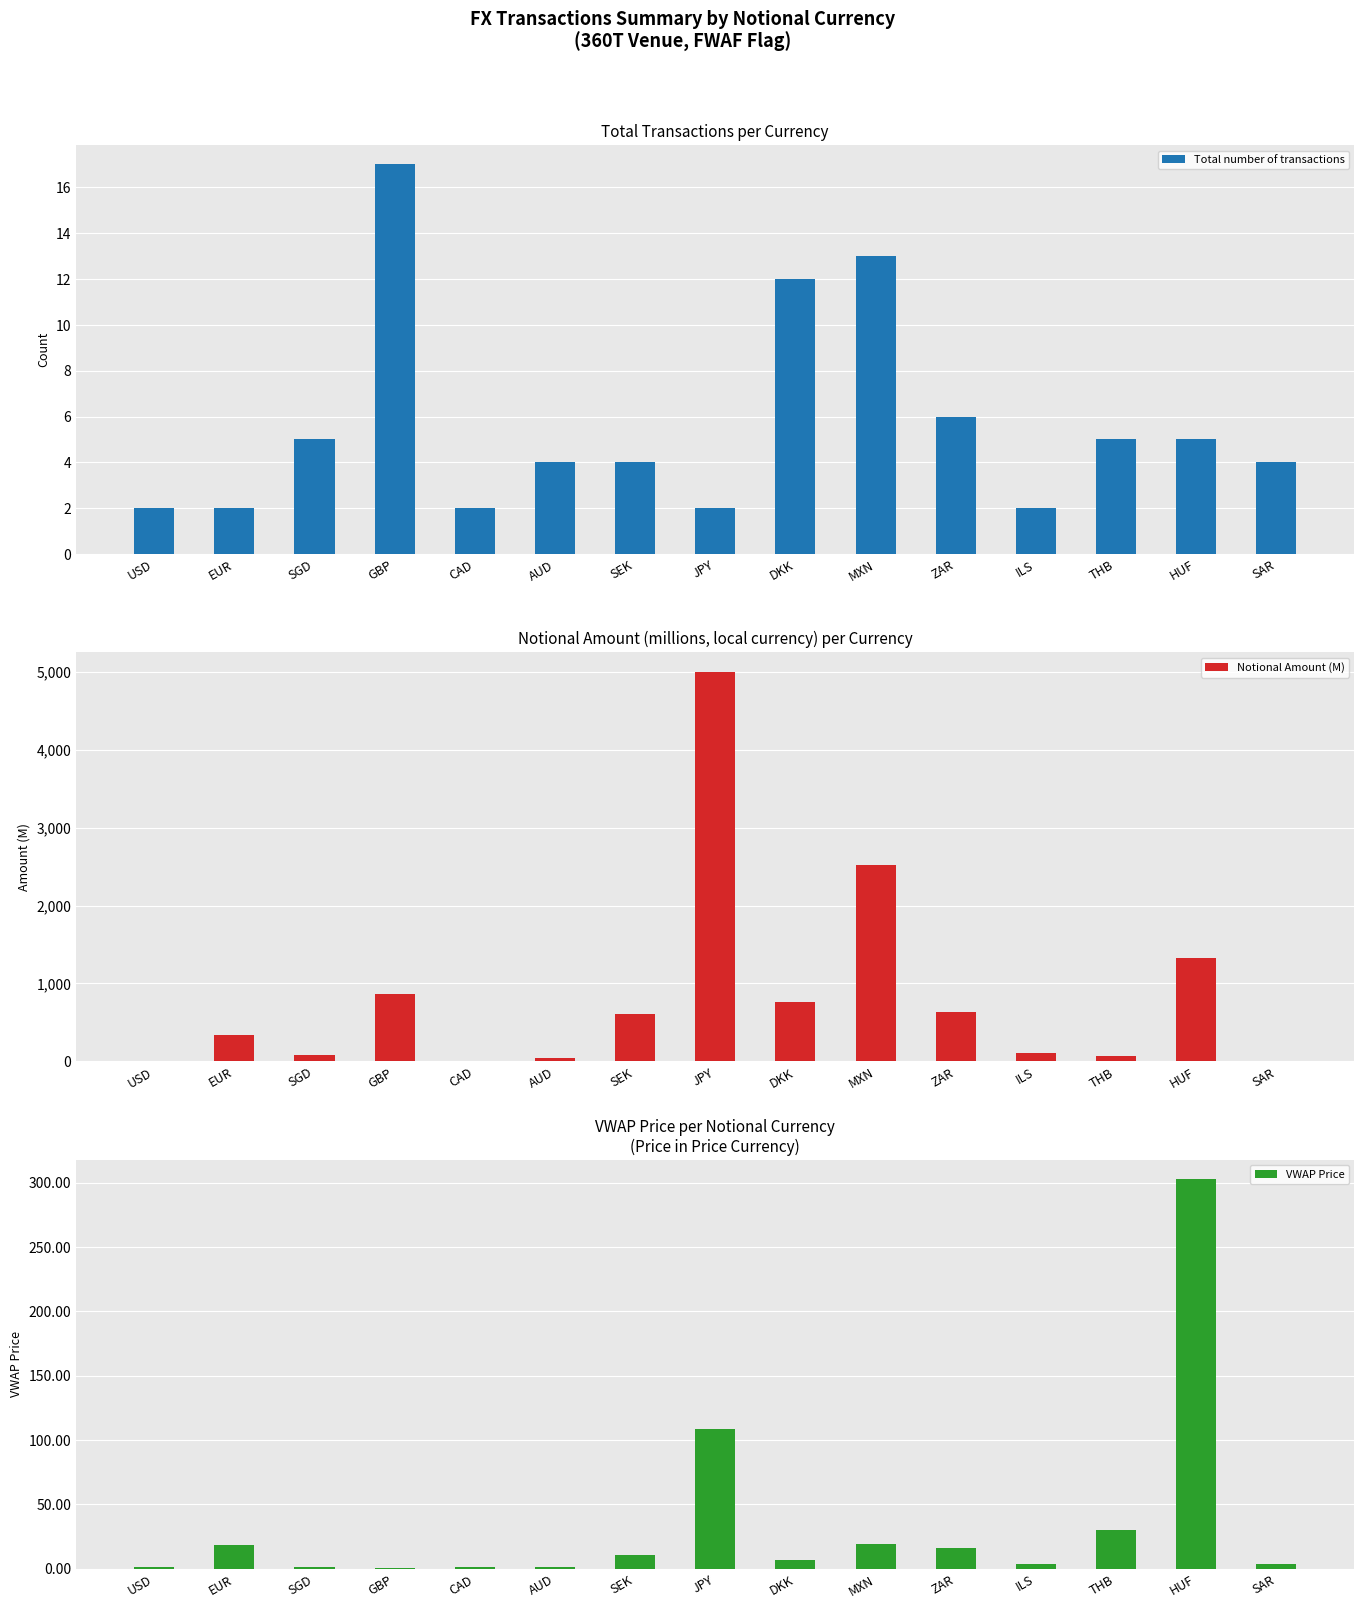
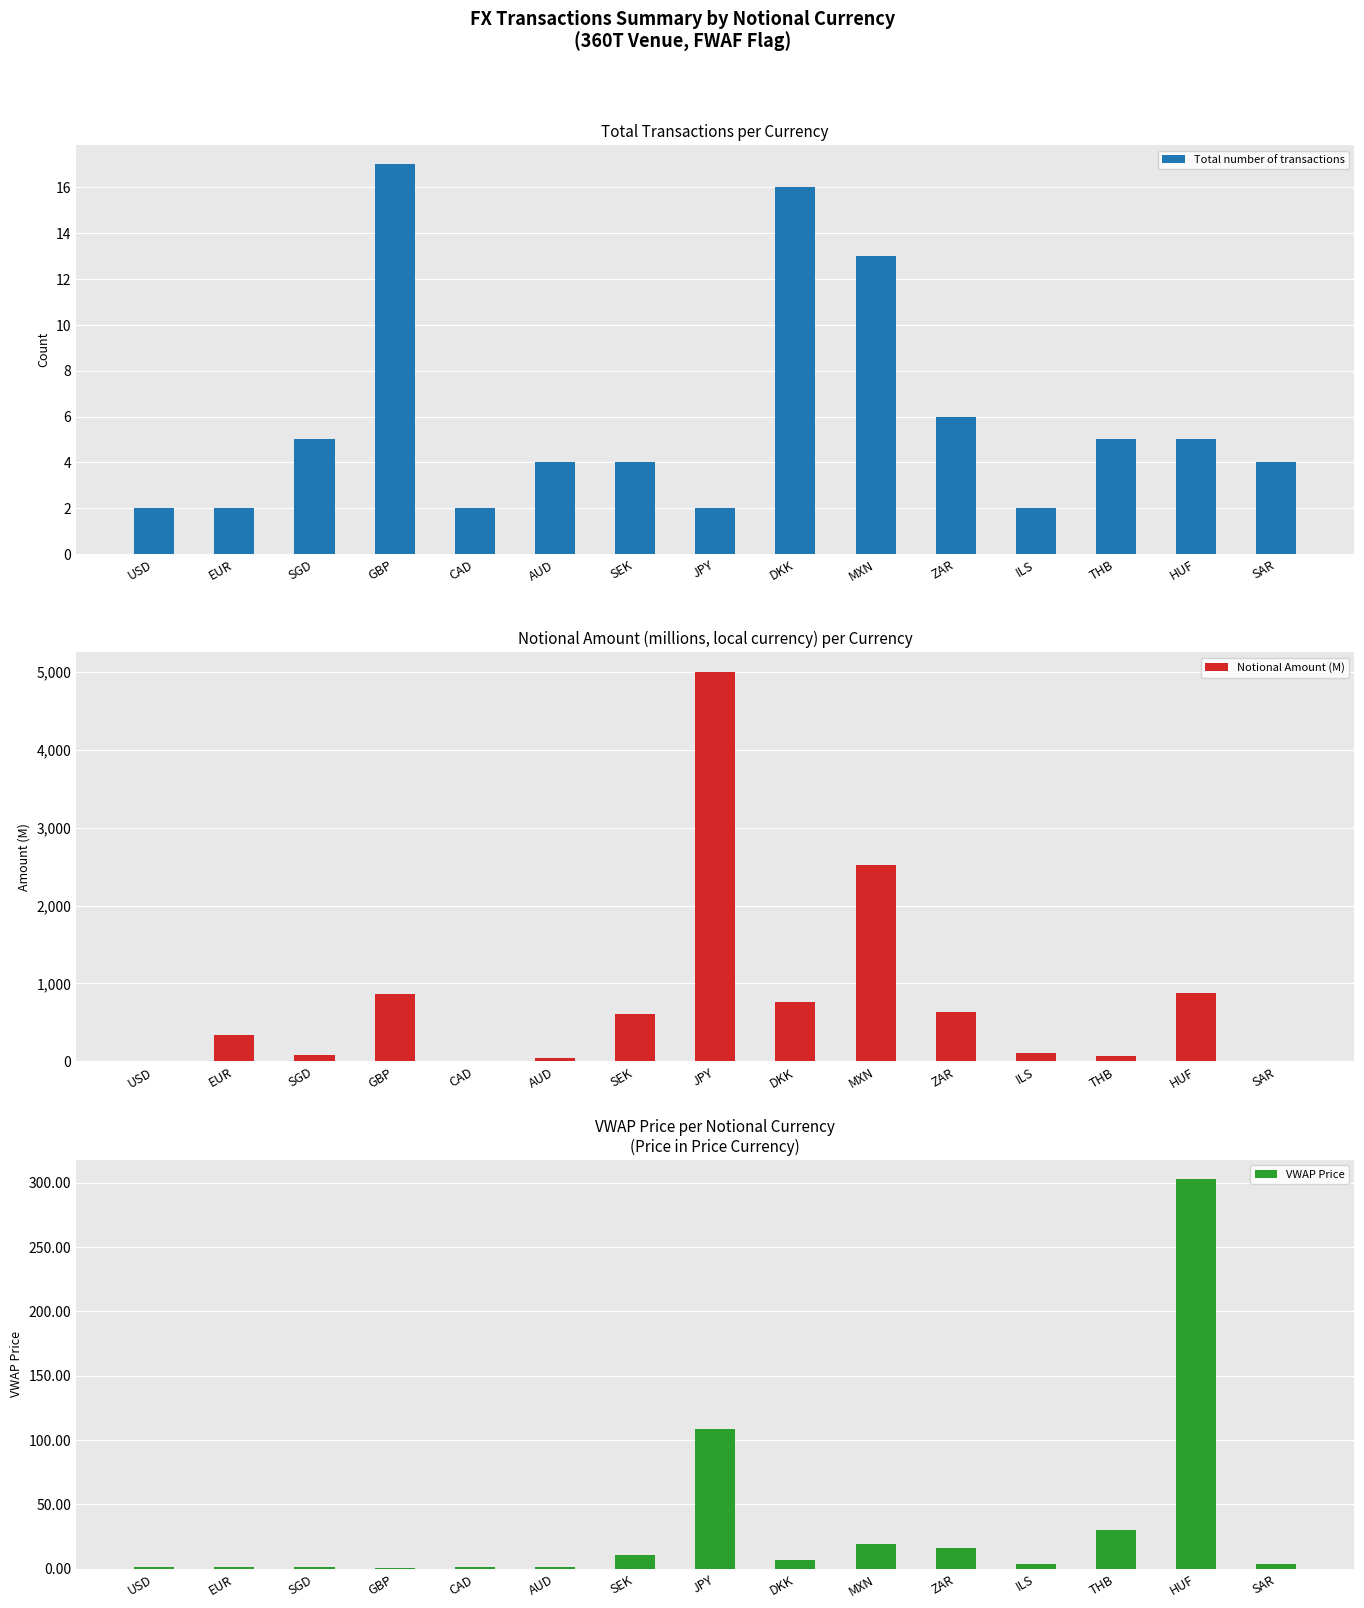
Total Transactions per Currency, DKK: 12 -> 16
Notional Amount (millions, local currency) per Currency, HUF: 1,300 -> 900
VWAP Price per Notional Currency (Price in Price Currency), EUR: 18 -> 1
